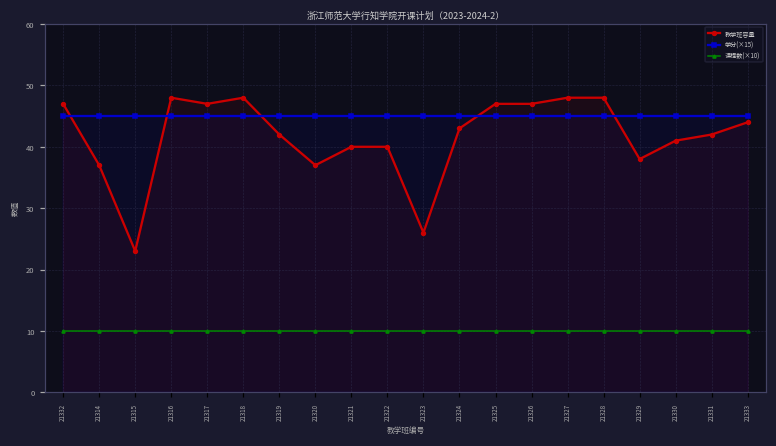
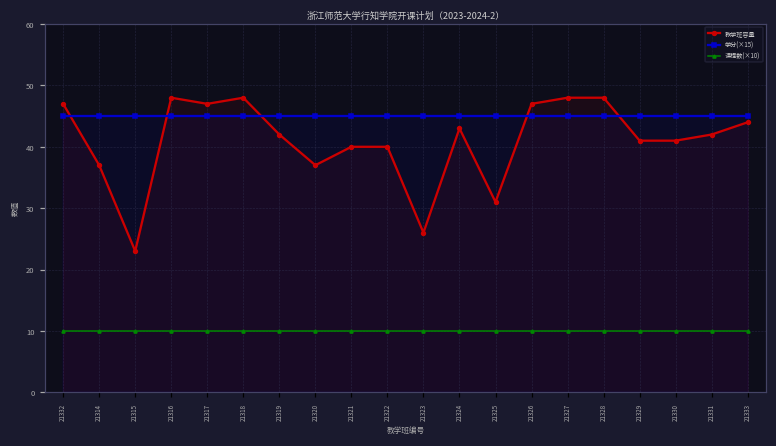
教学班容量, 21325: 47 -> 31
教学班容量, 21329: 38 -> 41
